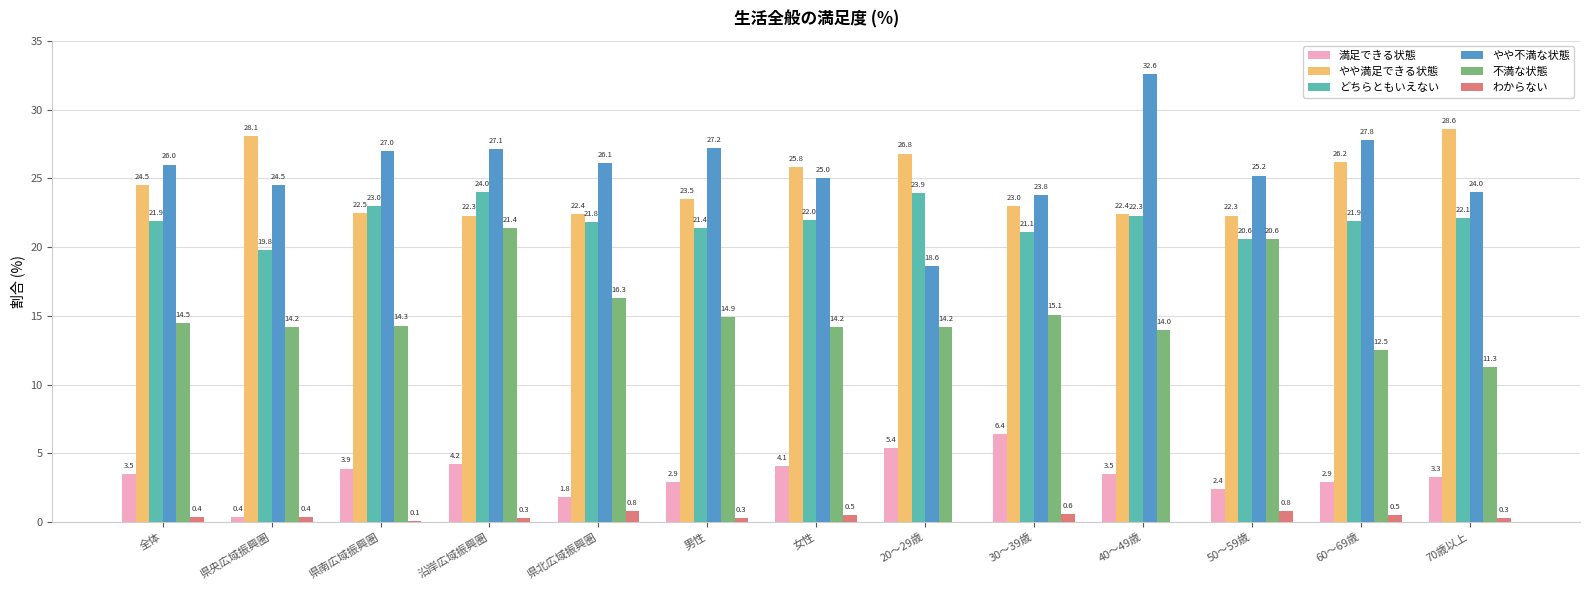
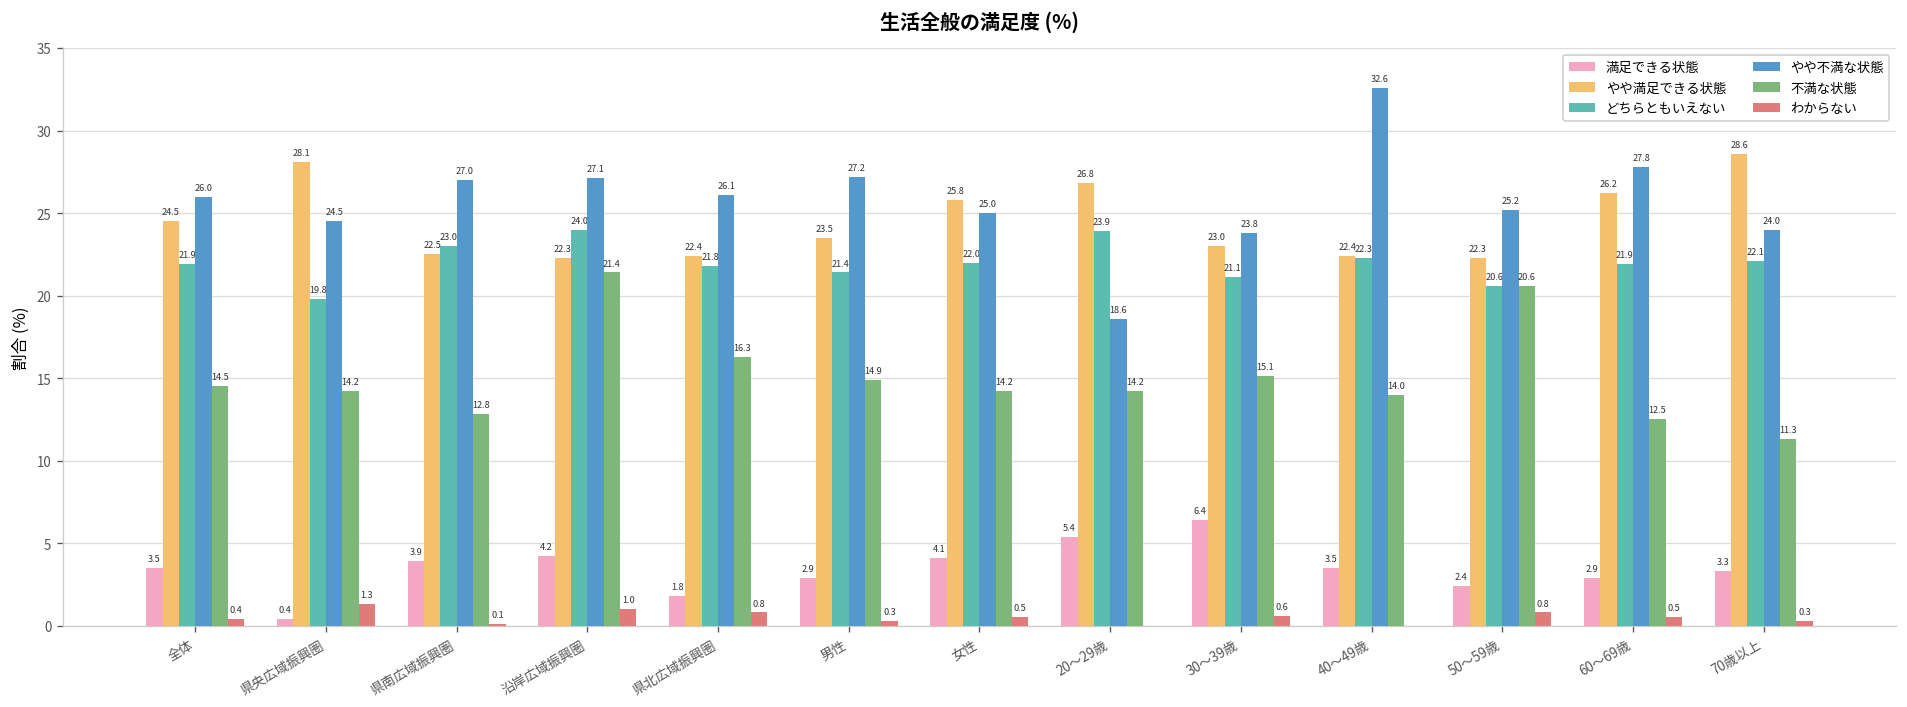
わからない, 県央広域振興圏: 0.4 -> 1.3
不満な状態, 県南広域振興圏: 14.3 -> 12.8
わからない, 沿岸広域振興圏: 0.3 -> 1.0
